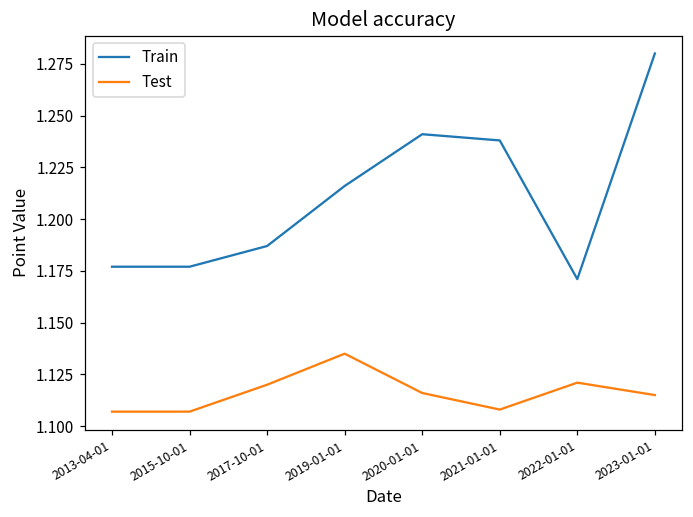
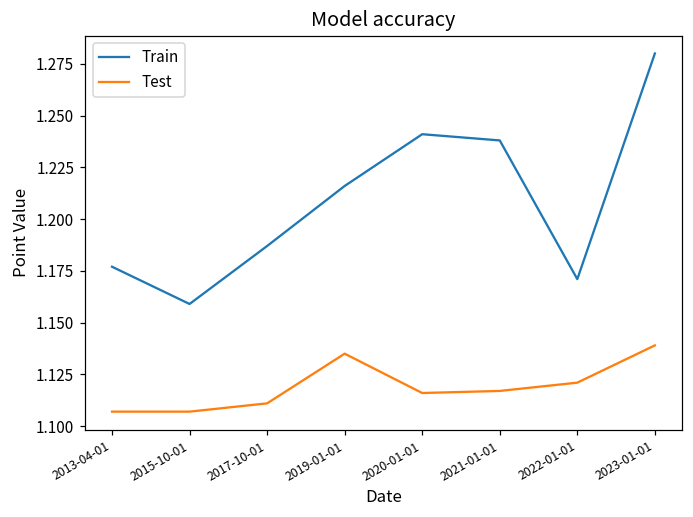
Train, 2015-10-01: 1.177 -> 1.159
Test, 2017-10-01: 1.120 -> 1.111
Test, 2021-01-01: 1.108 -> 1.117
Test, 2023-01-01: 1.115 -> 1.139
